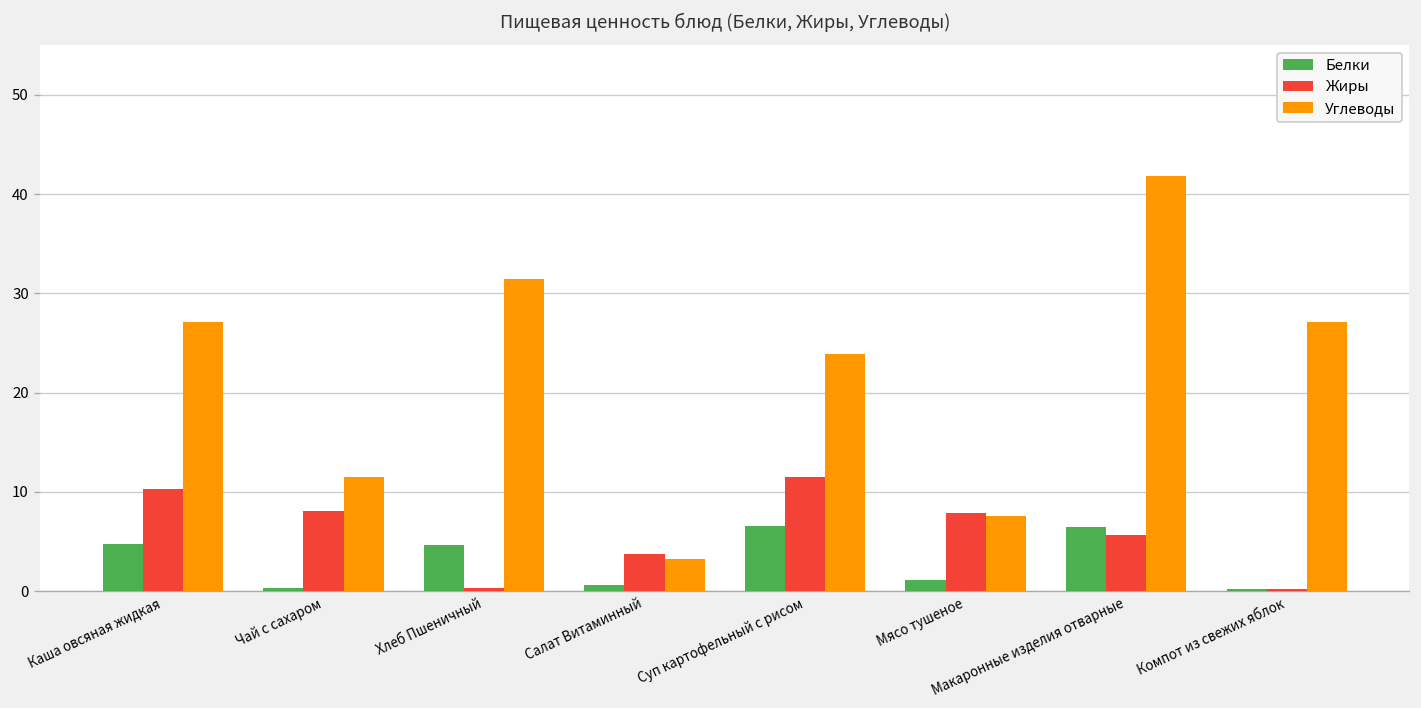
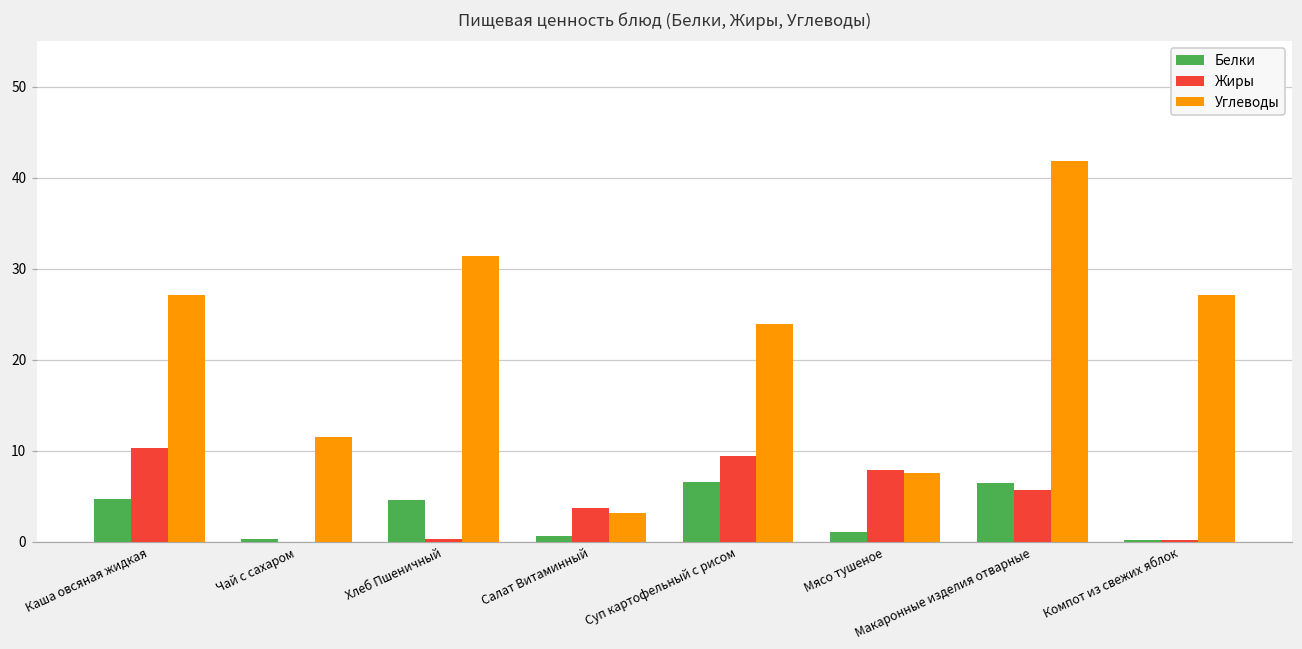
Жиры, Чай с сахаром: 8 -> 0
Жиры, Суп картофельный с рисом: 12 -> 9
